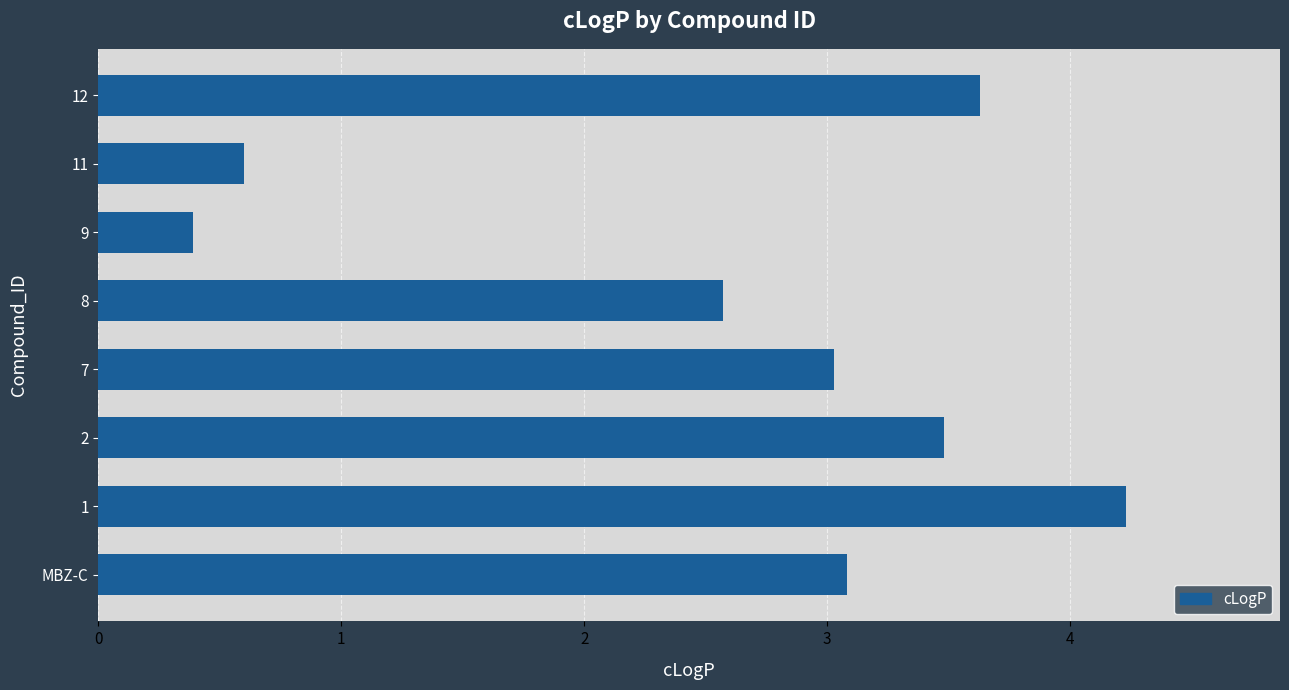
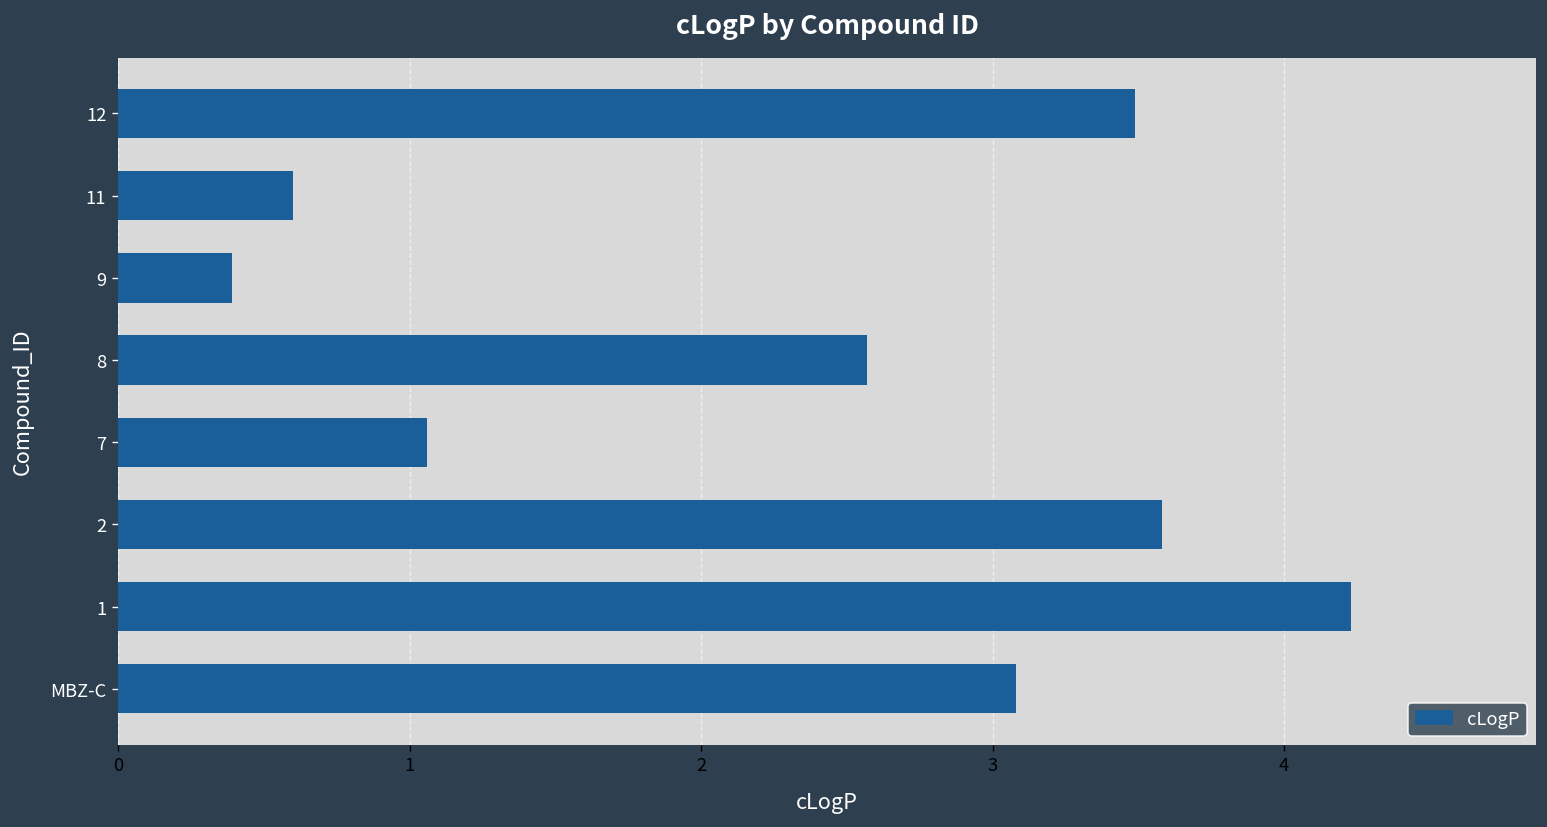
12: 3.63 -> 3.49
7: 3.03 -> 1.06
2: 3.48 -> 3.58
